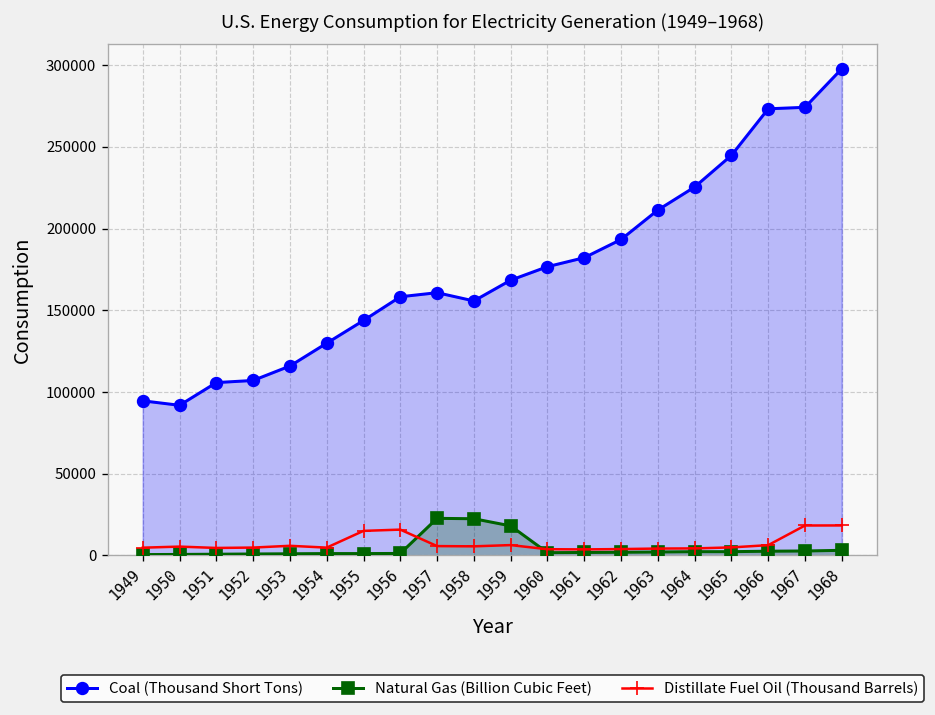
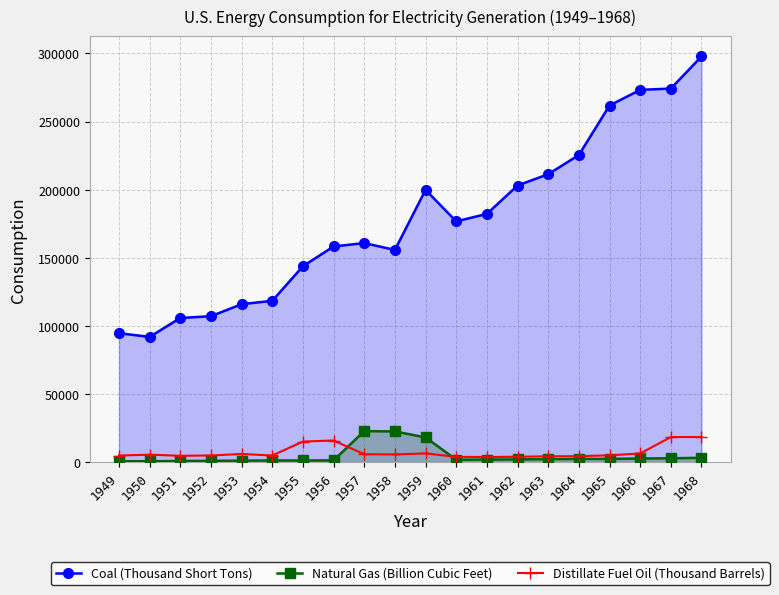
Coal (Thousand Short Tons), 1954: 130000 -> 118000
Coal (Thousand Short Tons), 1959: 168000 -> 200000
Coal (Thousand Short Tons), 1962: 193000 -> 203000
Coal (Thousand Short Tons), 1965: 245000 -> 262000
